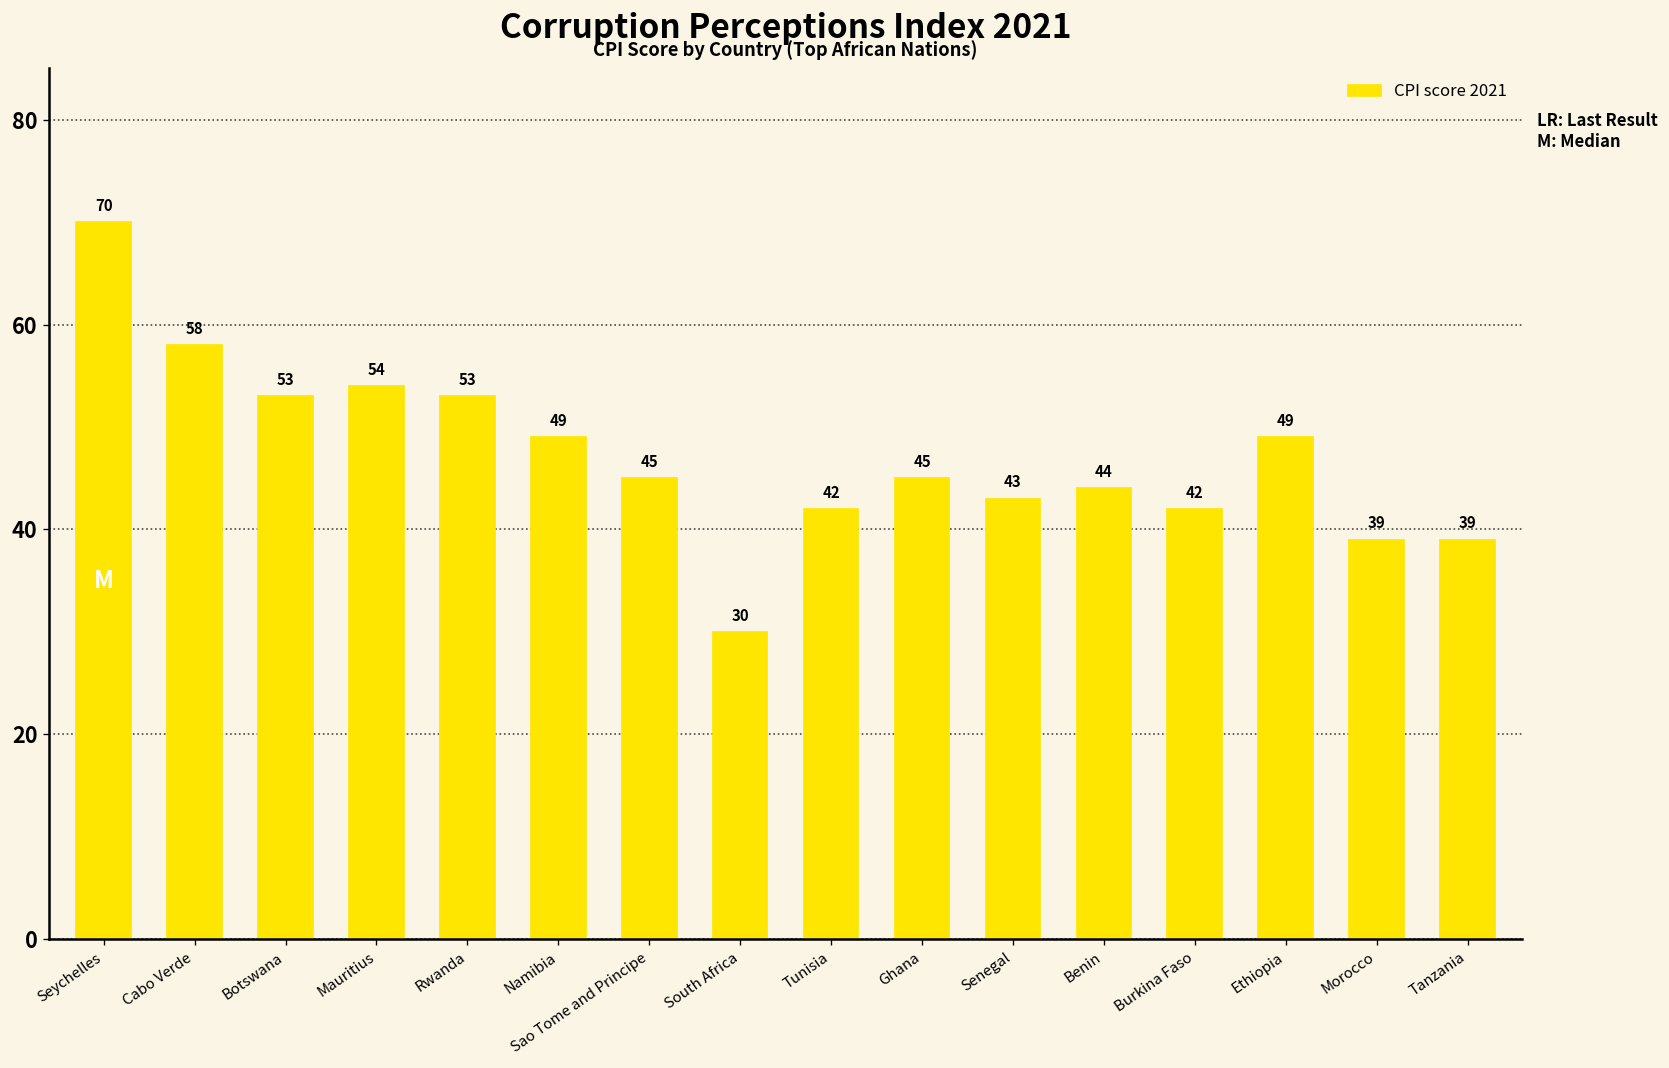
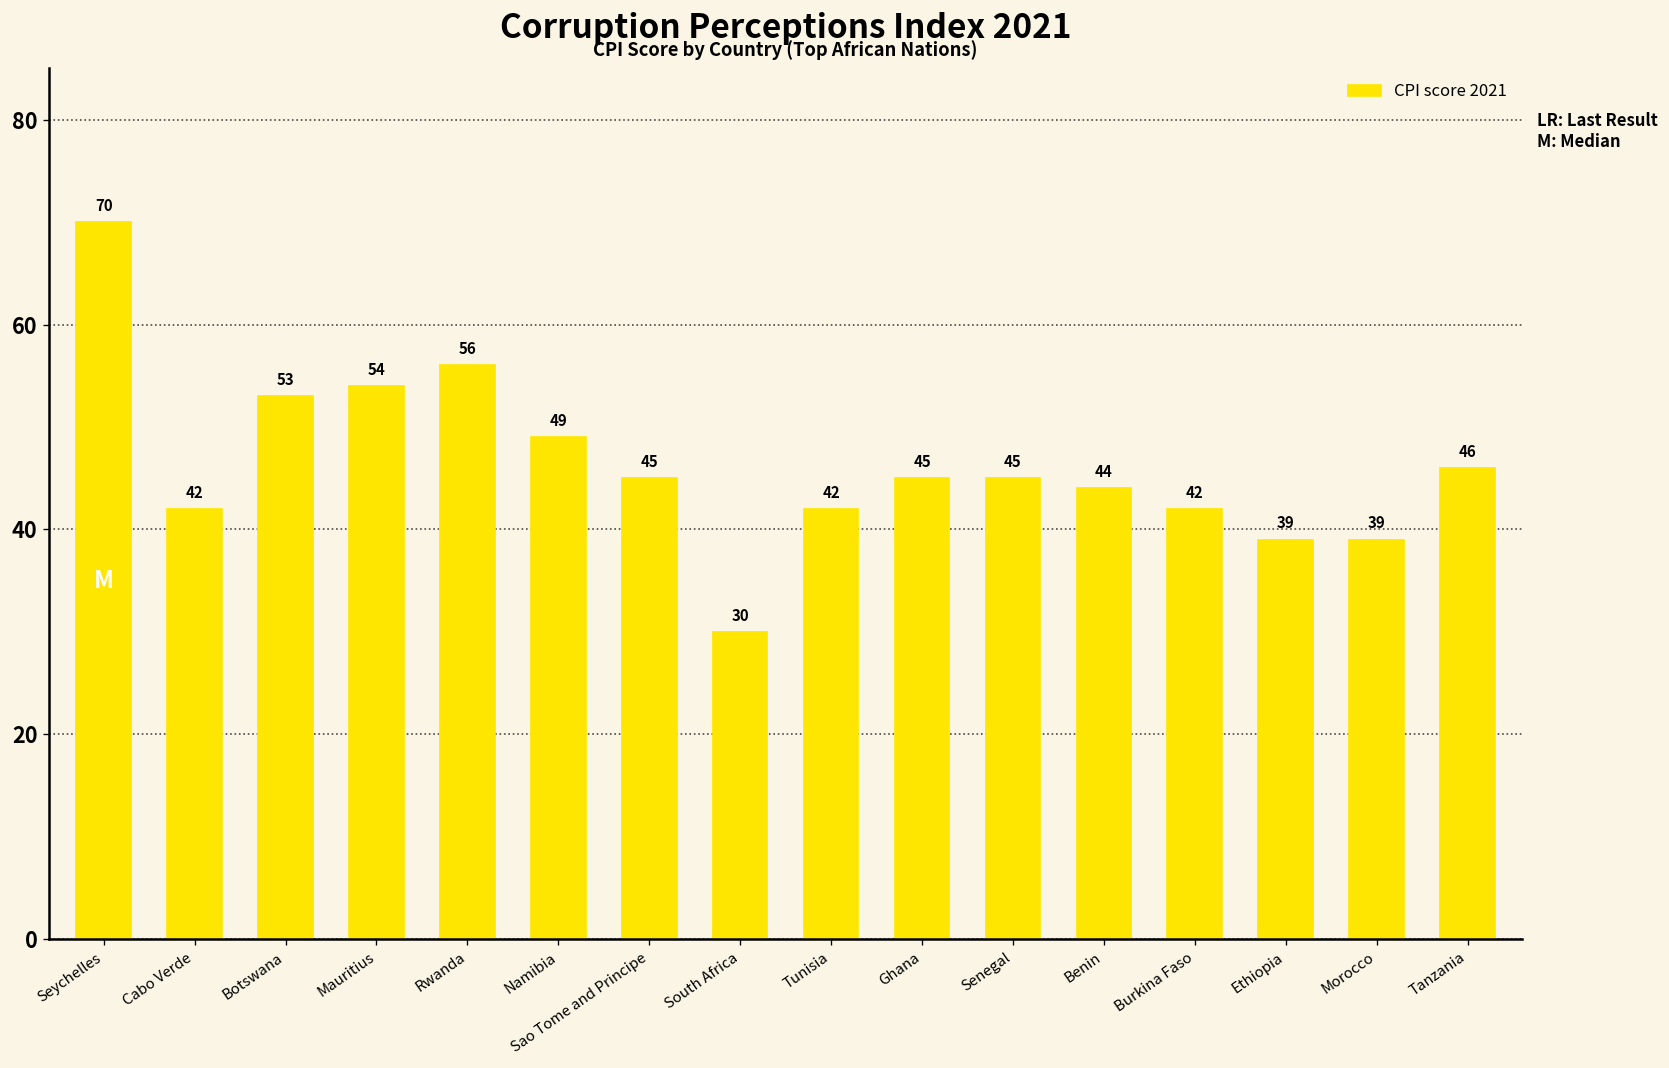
Cabo Verde: 58 -> 42
Rwanda: 53 -> 56
Senegal: 43 -> 45
Ethiopia: 49 -> 39
Tanzania: 39 -> 46
